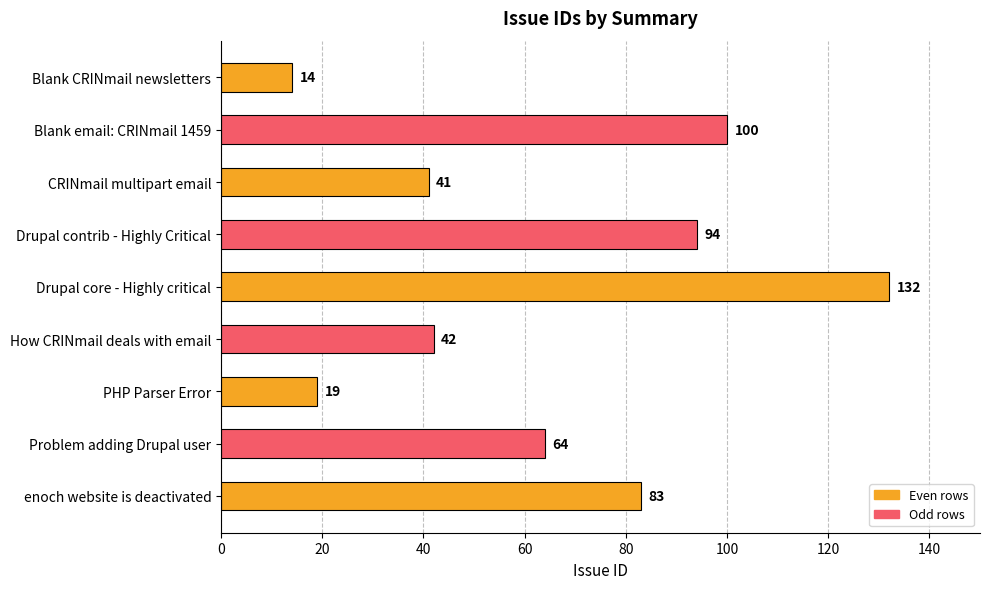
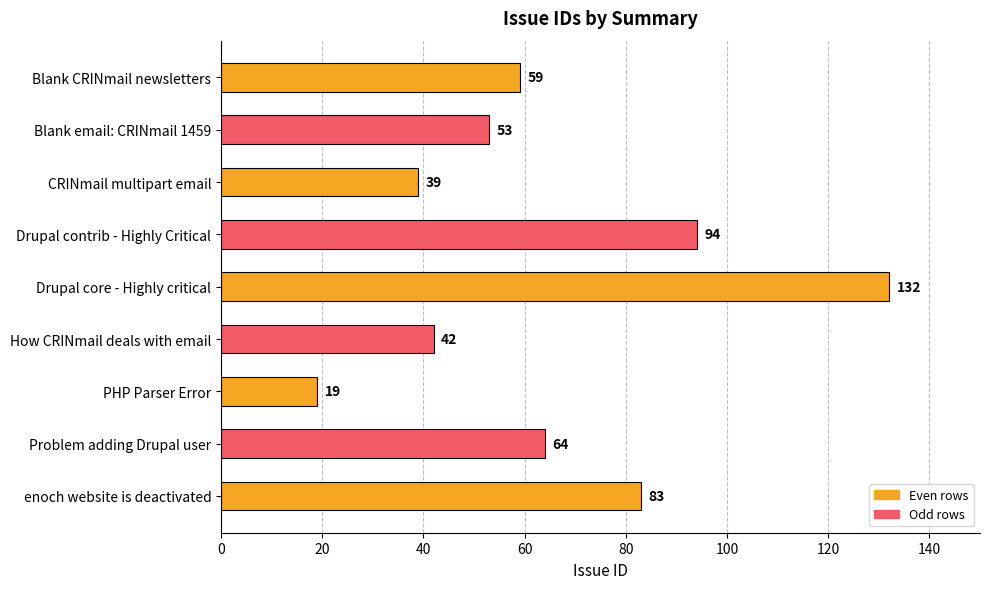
Blank CRINmail newsletters: 14 -> 59
Blank email: CRINmail 1459: 100 -> 53
CRINmail multipart email: 41 -> 39
